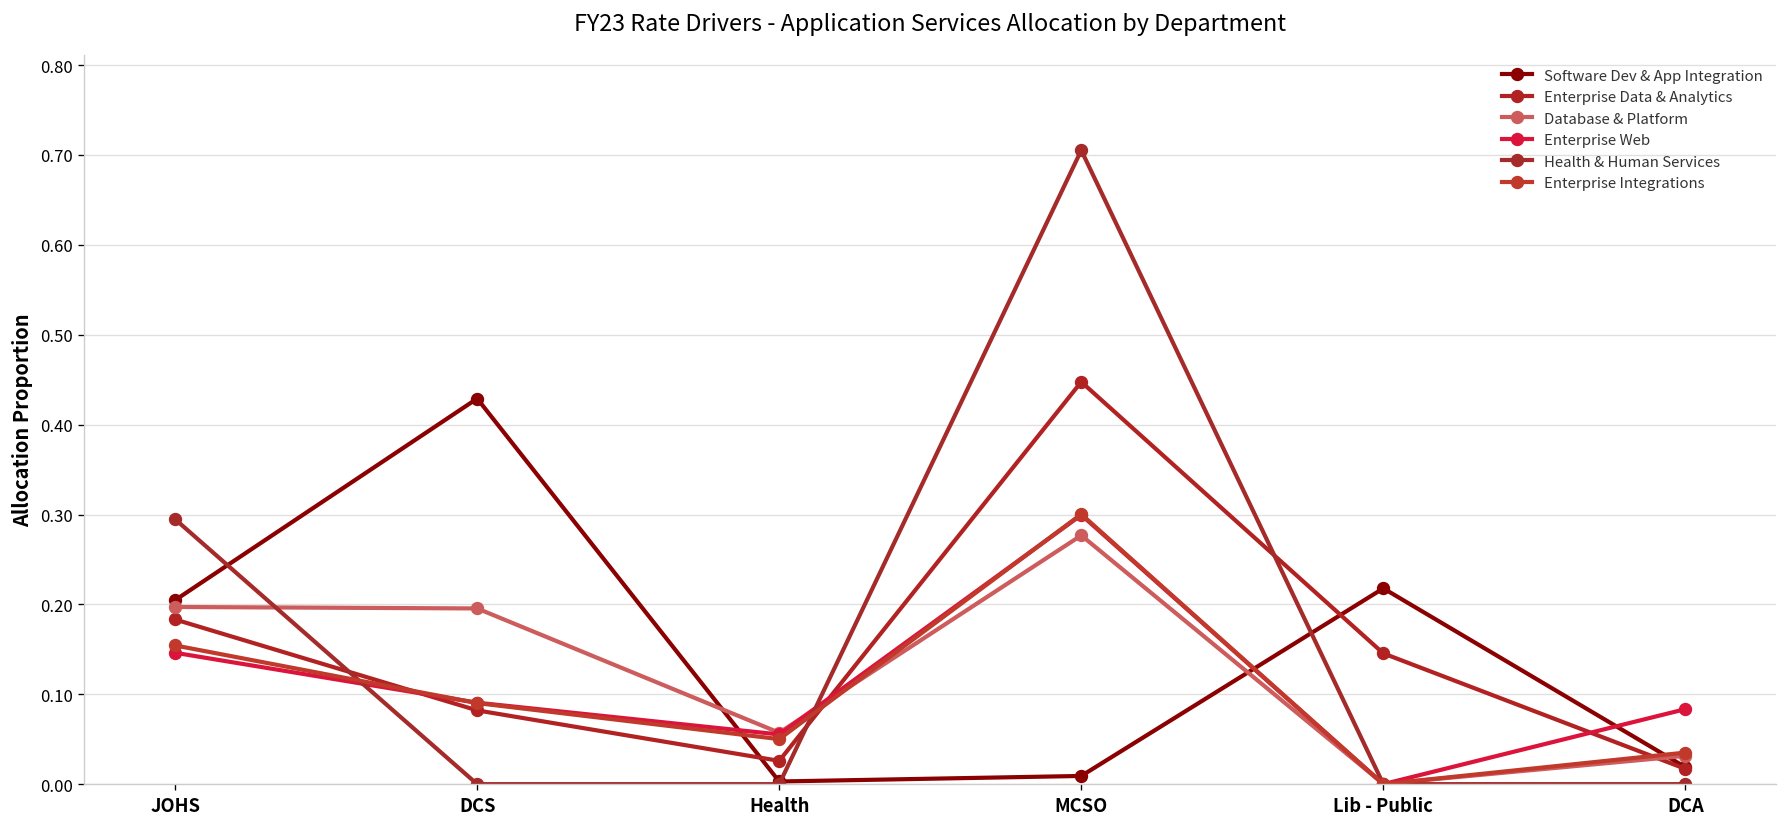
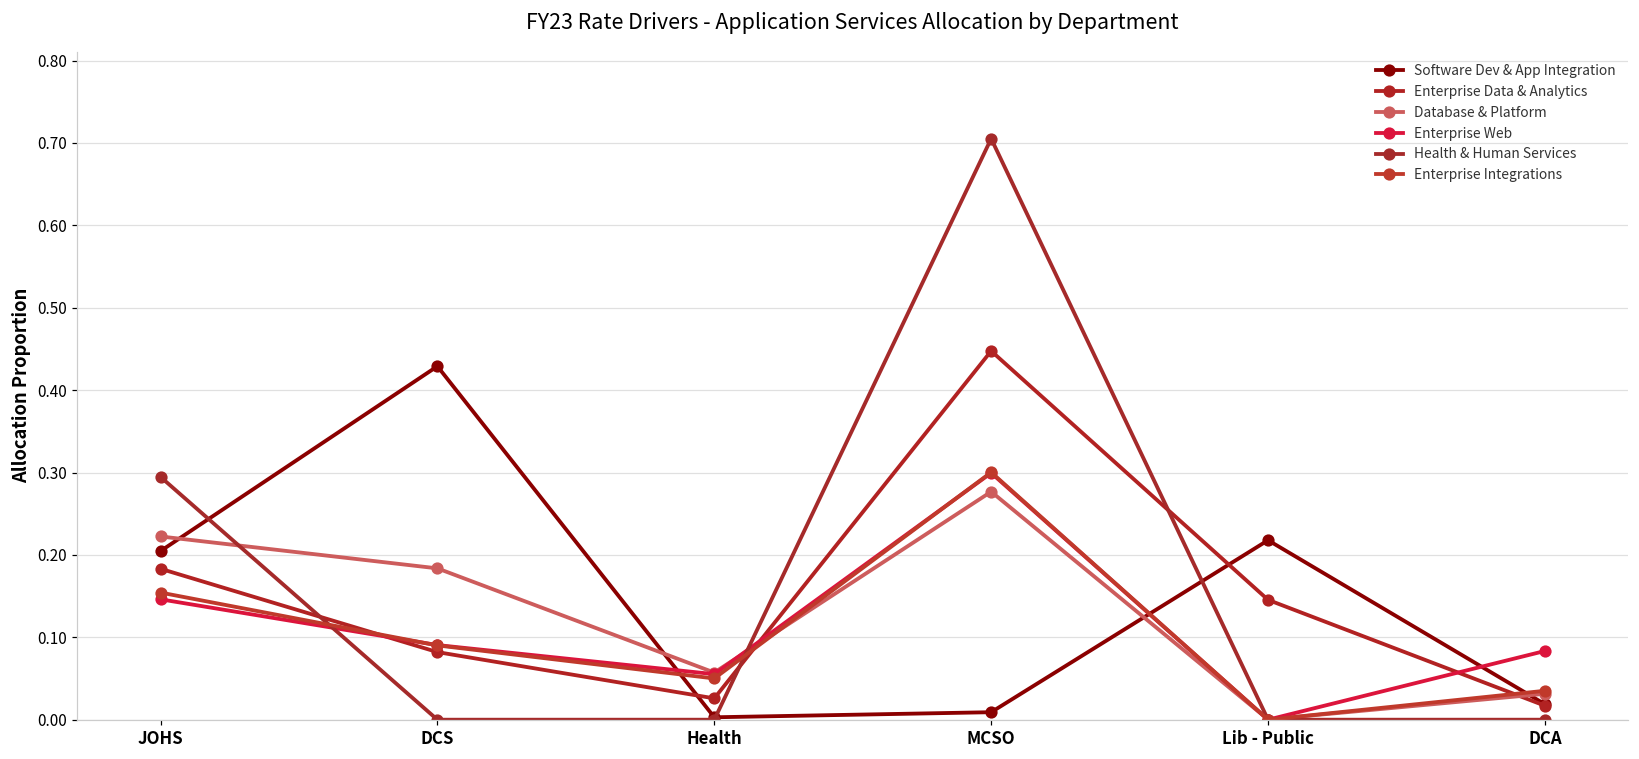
Database & Platform, JOHS: 0.20 -> 0.22
Database & Platform, DCS: 0.20 -> 0.18
